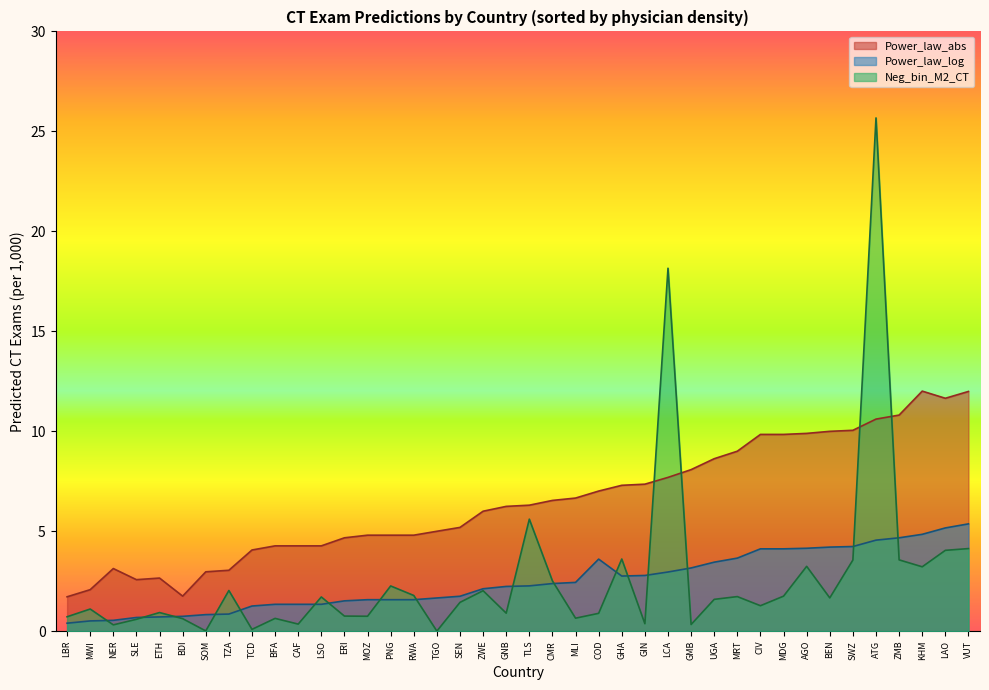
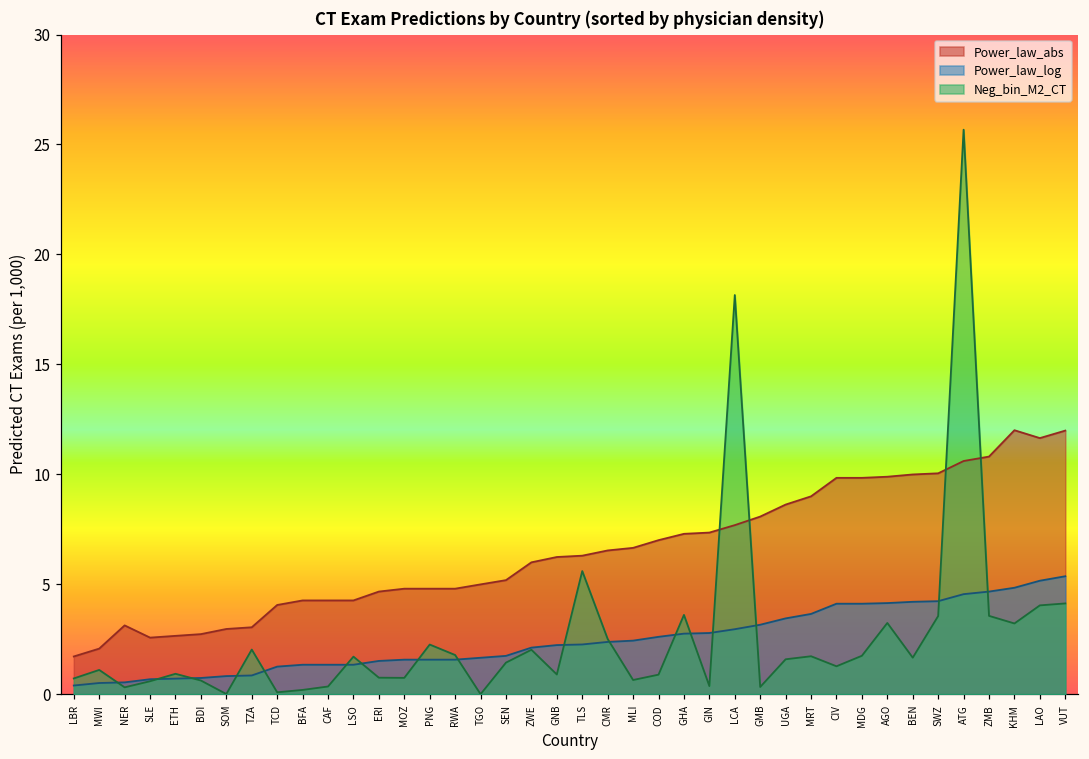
Power_law_abs, BDI: 1.7 -> 2.7
Neg_bin_M2_CT, BFA: 0.6 -> 0.2
Power_law_log, COD: 3.6 -> 2.6
